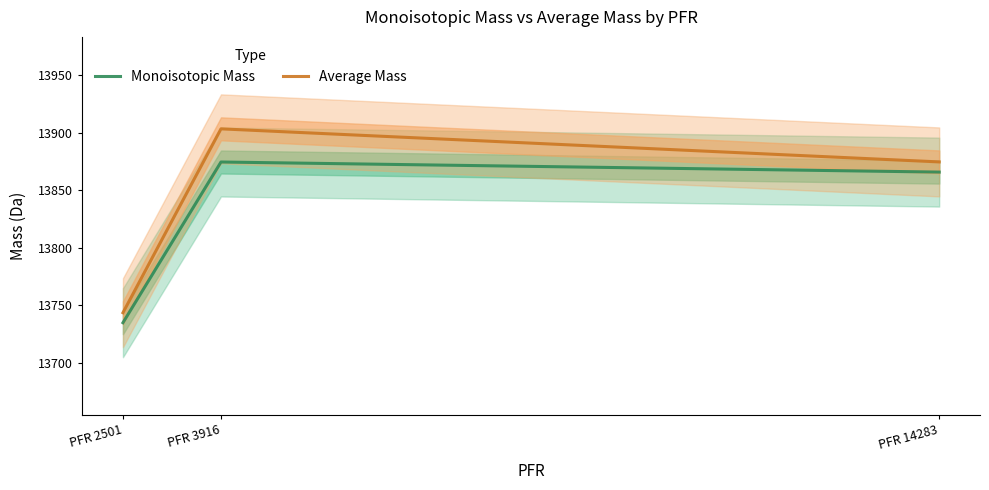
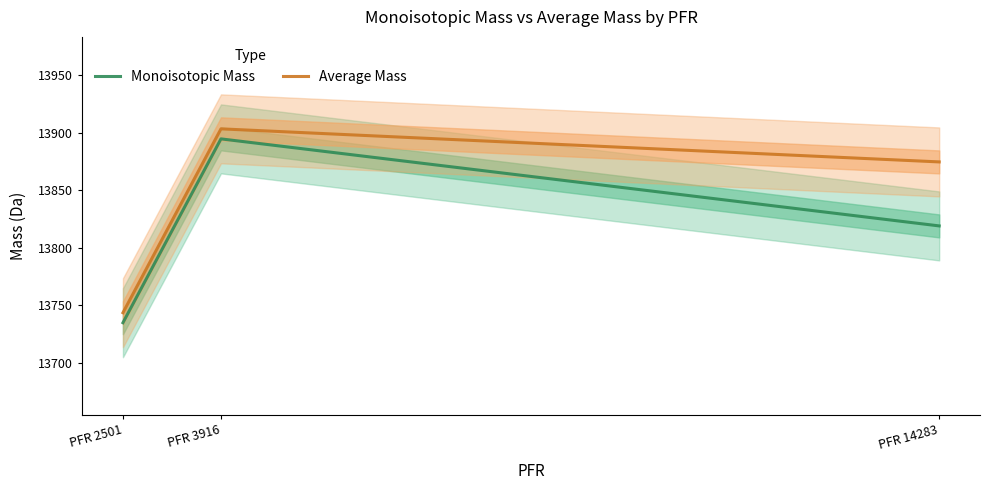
Monoisotopic Mass, PFR 3916: 13874 -> 13895
Monoisotopic Mass, PFR 14283: 13866 -> 13819
